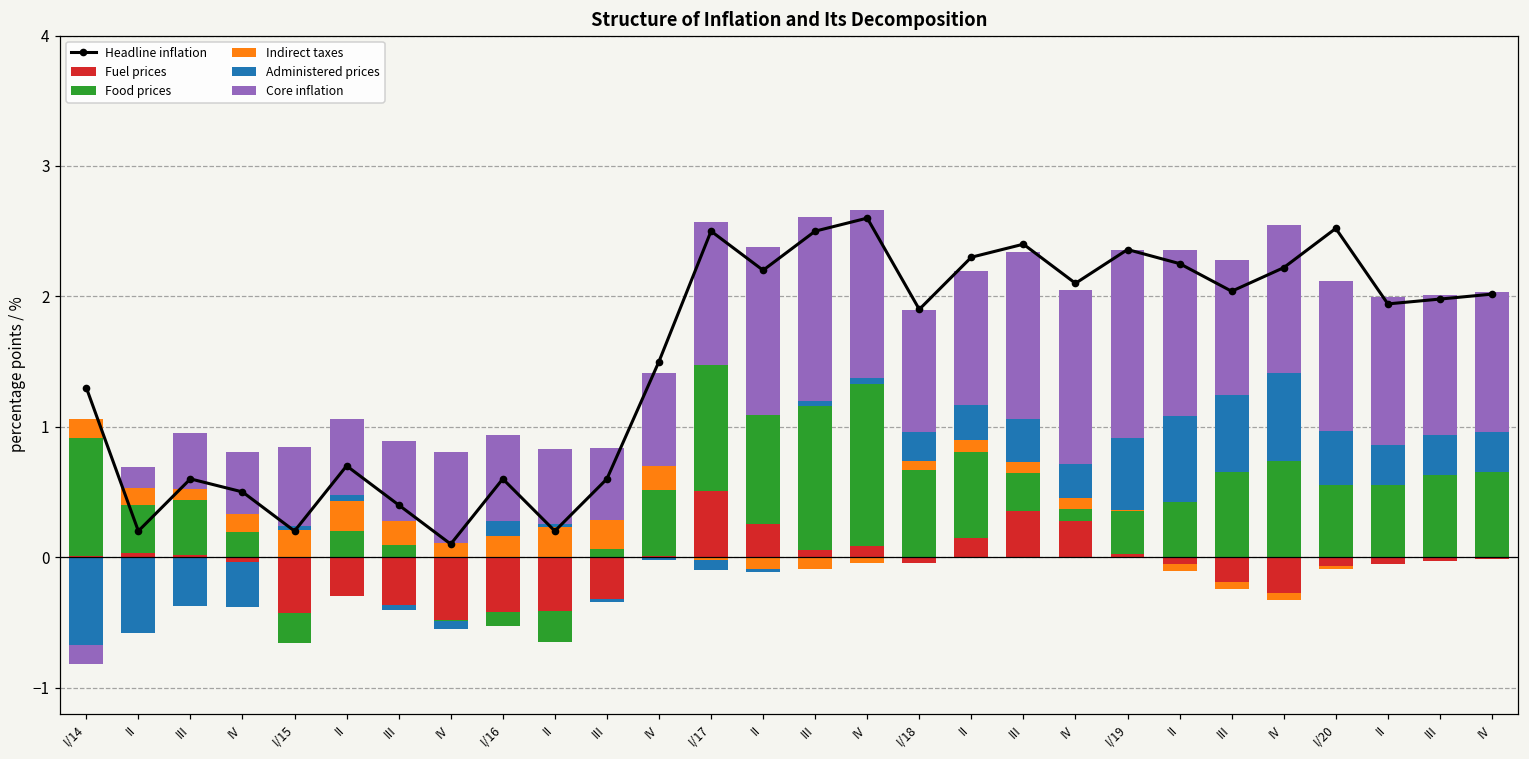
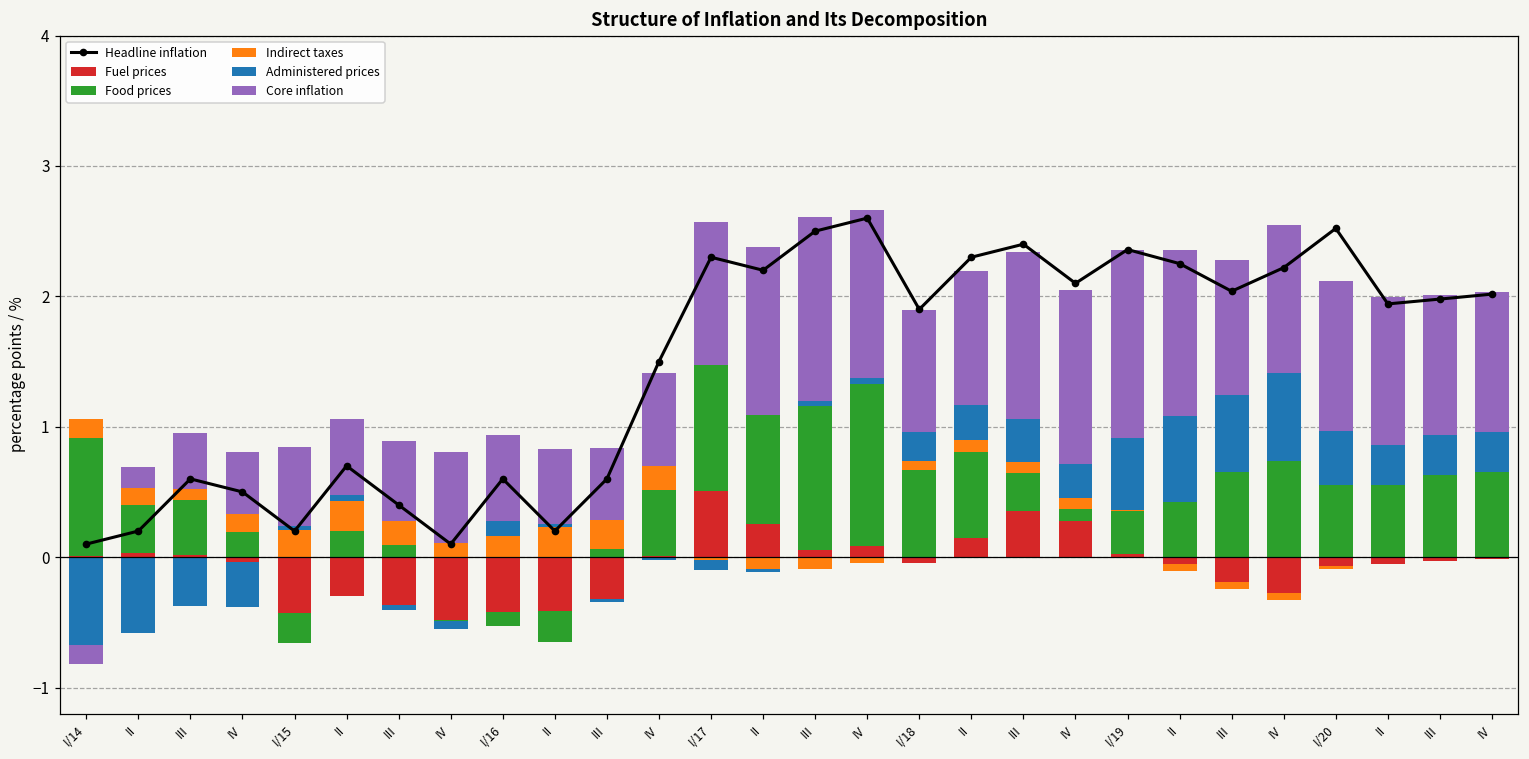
Headline inflation, I/14: 1.3 -> 0.1
Headline inflation, I/17: 2.5 -> 2.3
